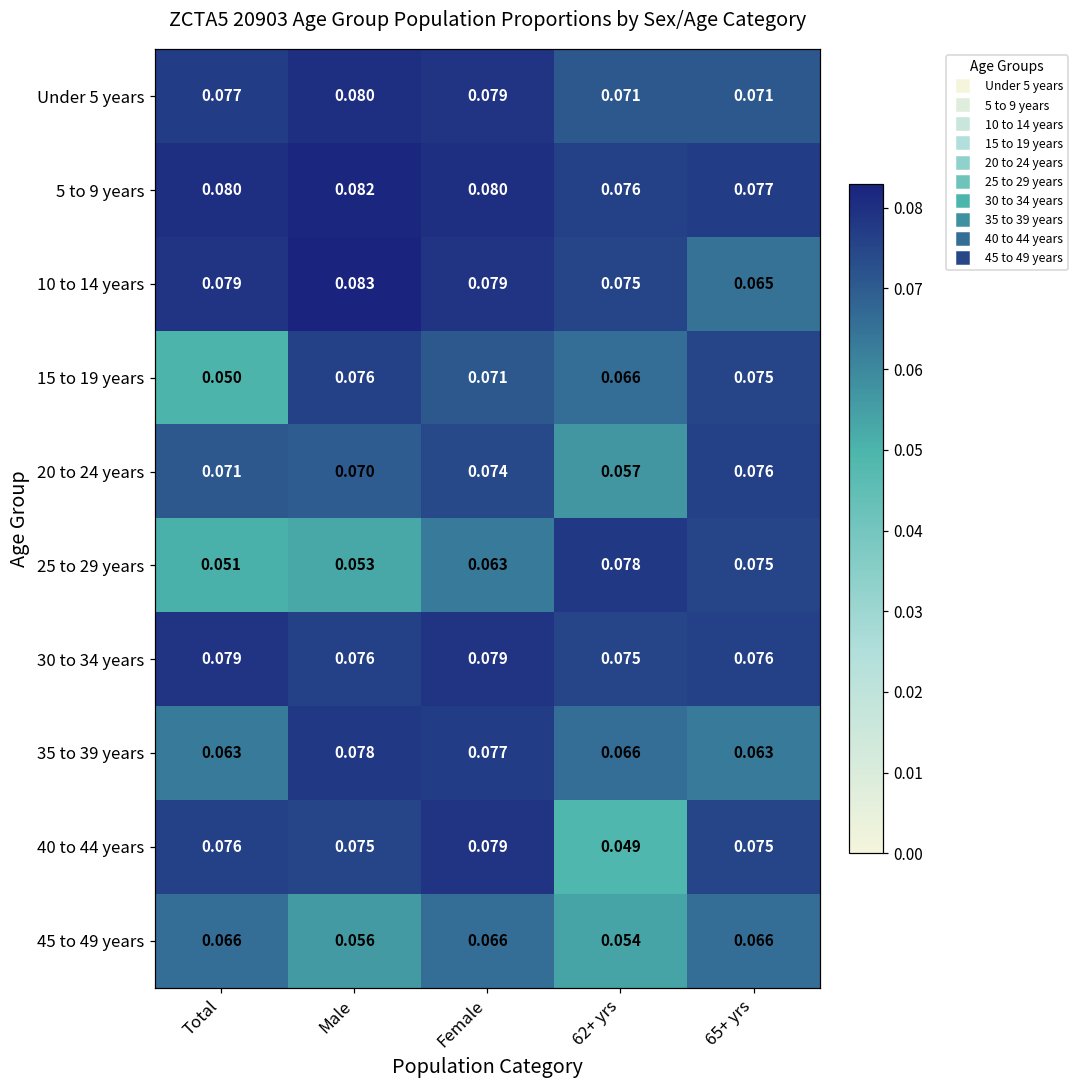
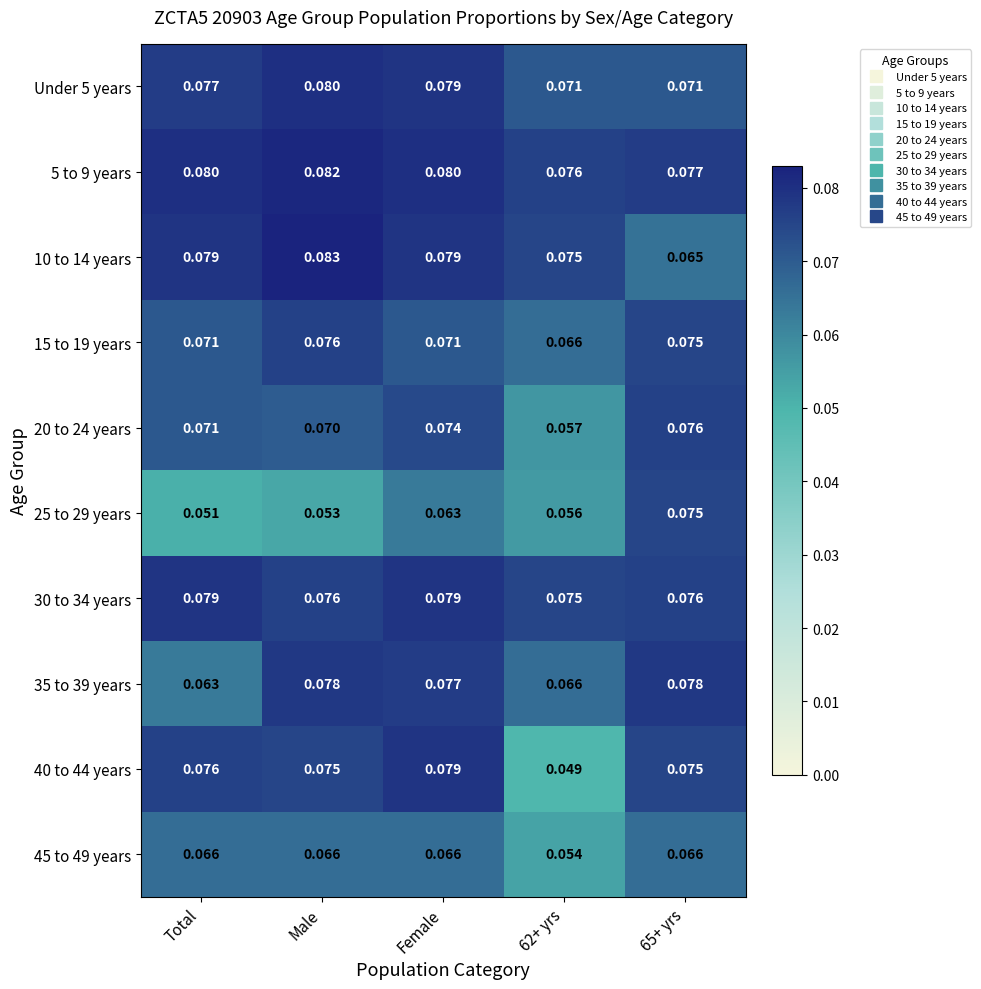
15 to 19 years, Total: 0.050 -> 0.071
25 to 29 years, 62+ yrs: 0.078 -> 0.056
35 to 39 years, 65+ yrs: 0.063 -> 0.078
45 to 49 years, Male: 0.056 -> 0.066
